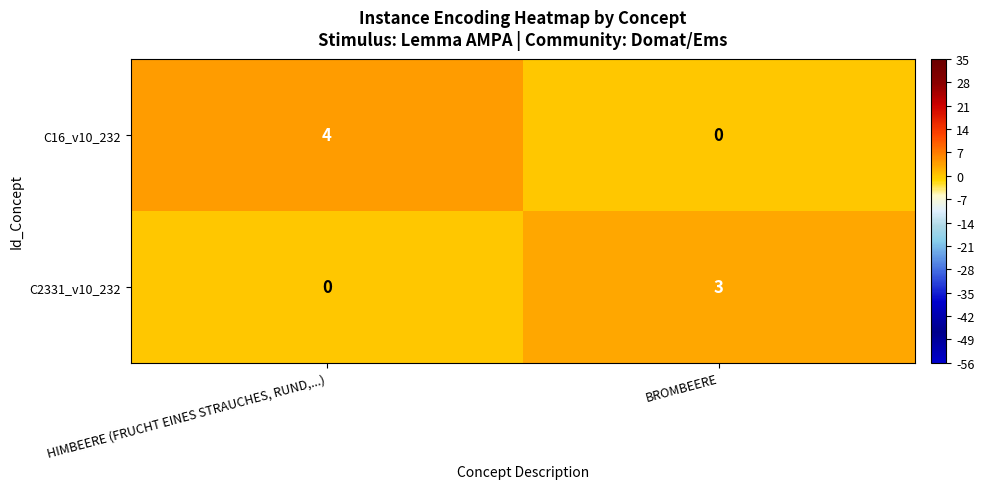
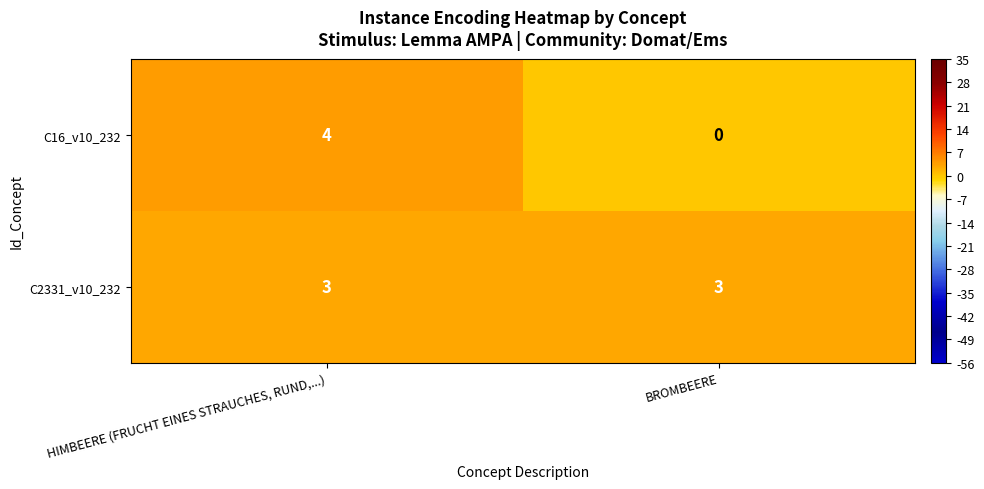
C2331_v10_232, HIMBEERE (FRUCHT EINES STRAUCHES, RUND,...): 0 -> 3
